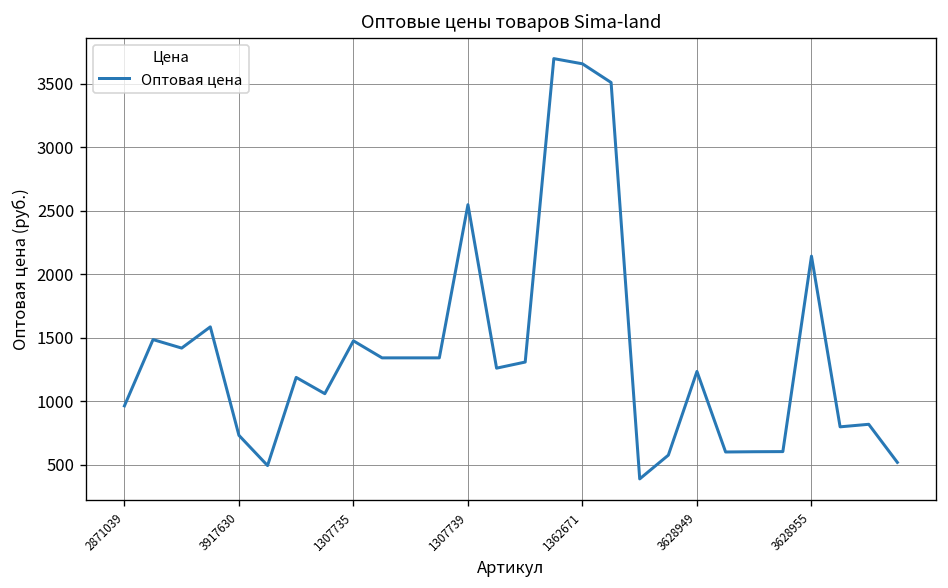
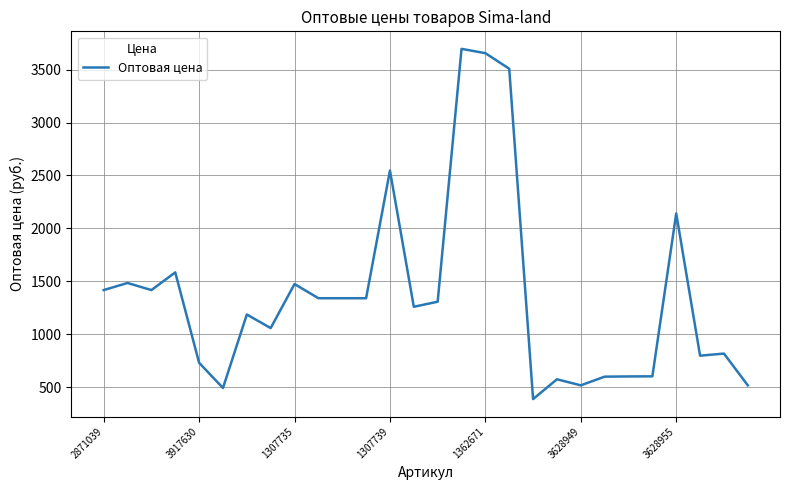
2871039: 960 -> 1420
3628949: 1230 -> 520
